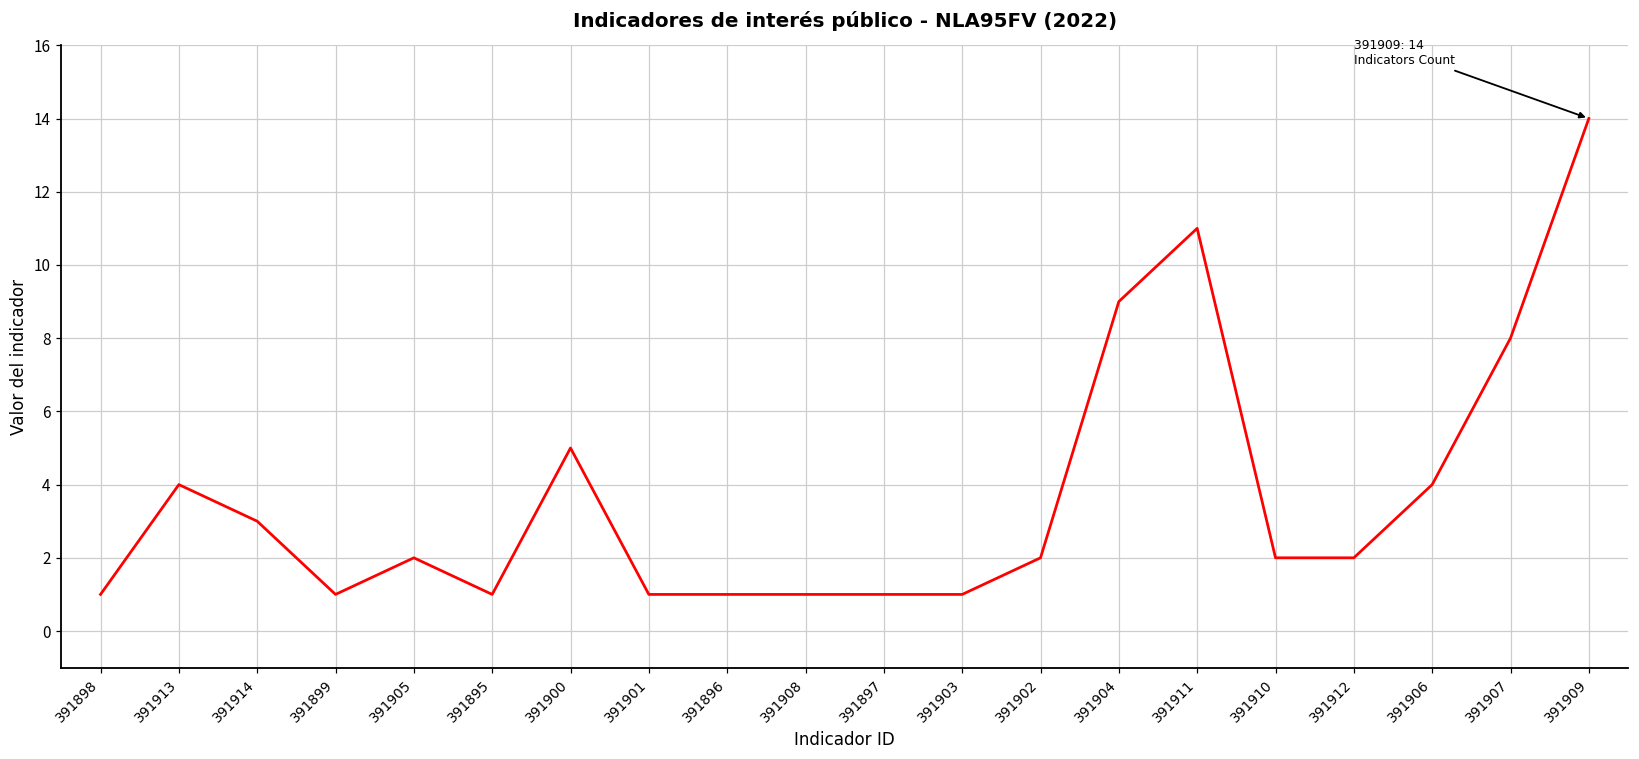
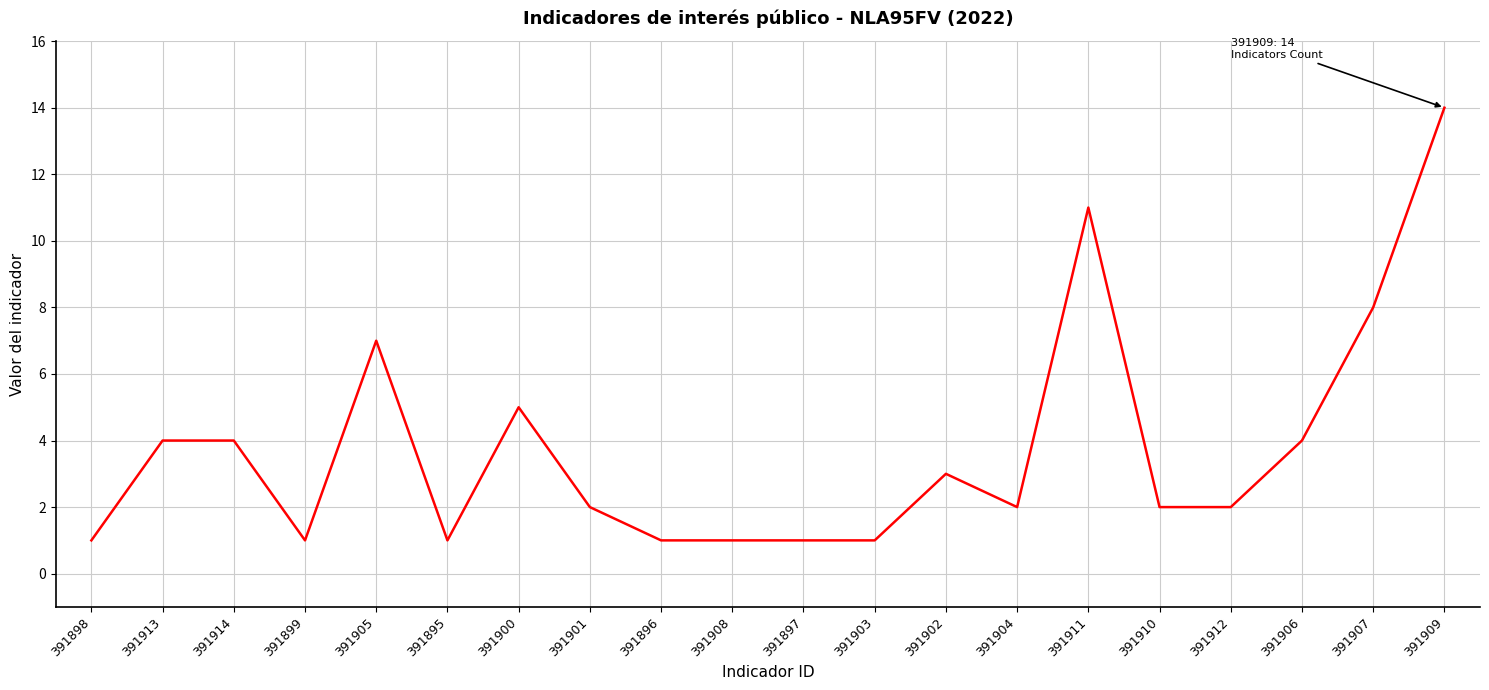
391914: 3 -> 4
391905: 2 -> 7
391901: 1 -> 2
391902: 2 -> 3
391904: 9 -> 2
